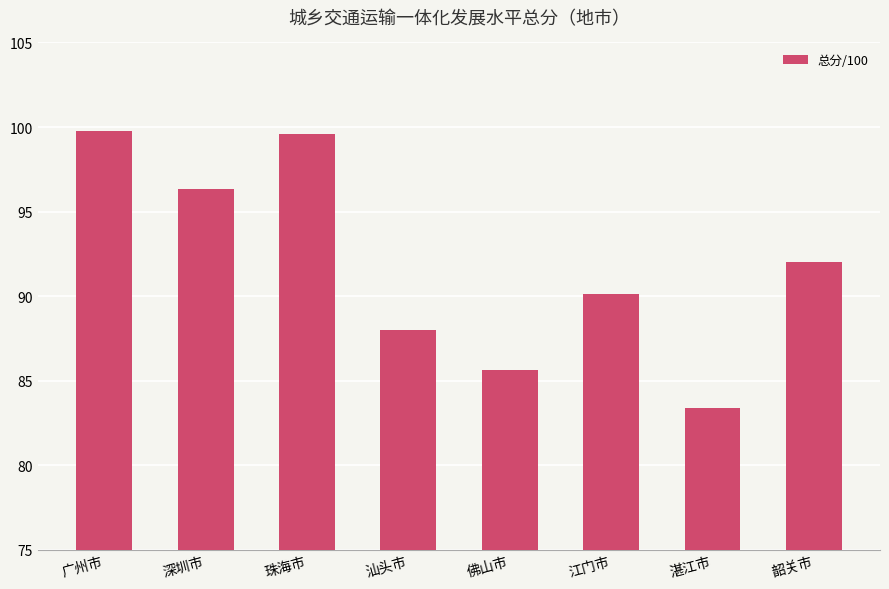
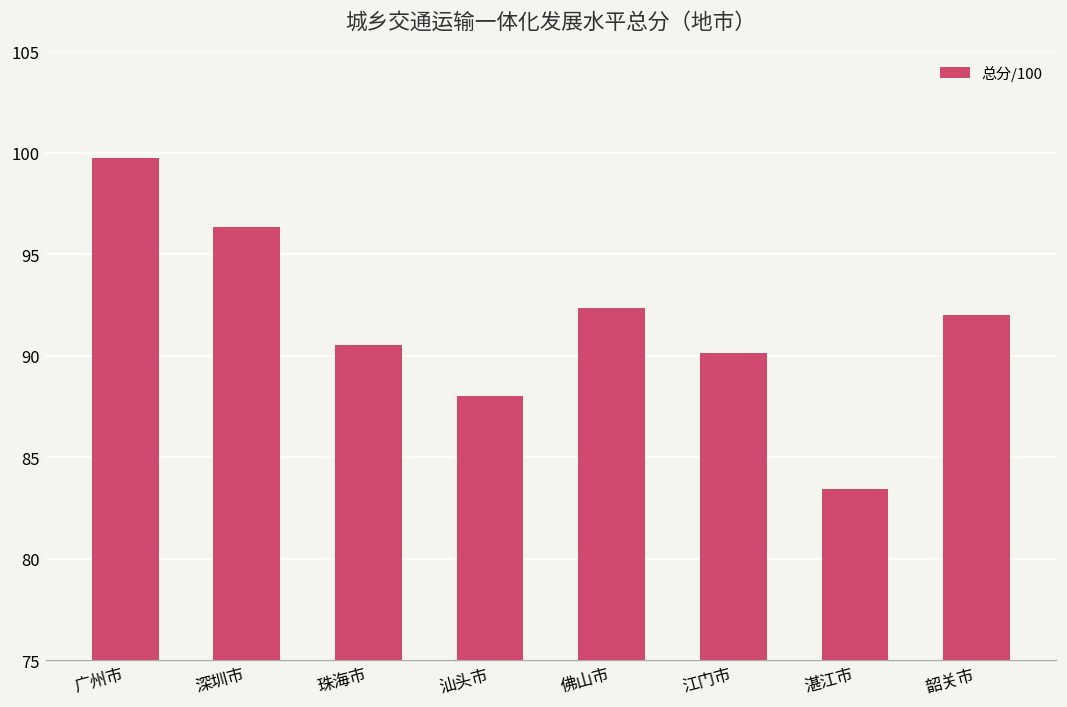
珠海市: 99.6 -> 90.5
佛山市: 85.7 -> 92.4
